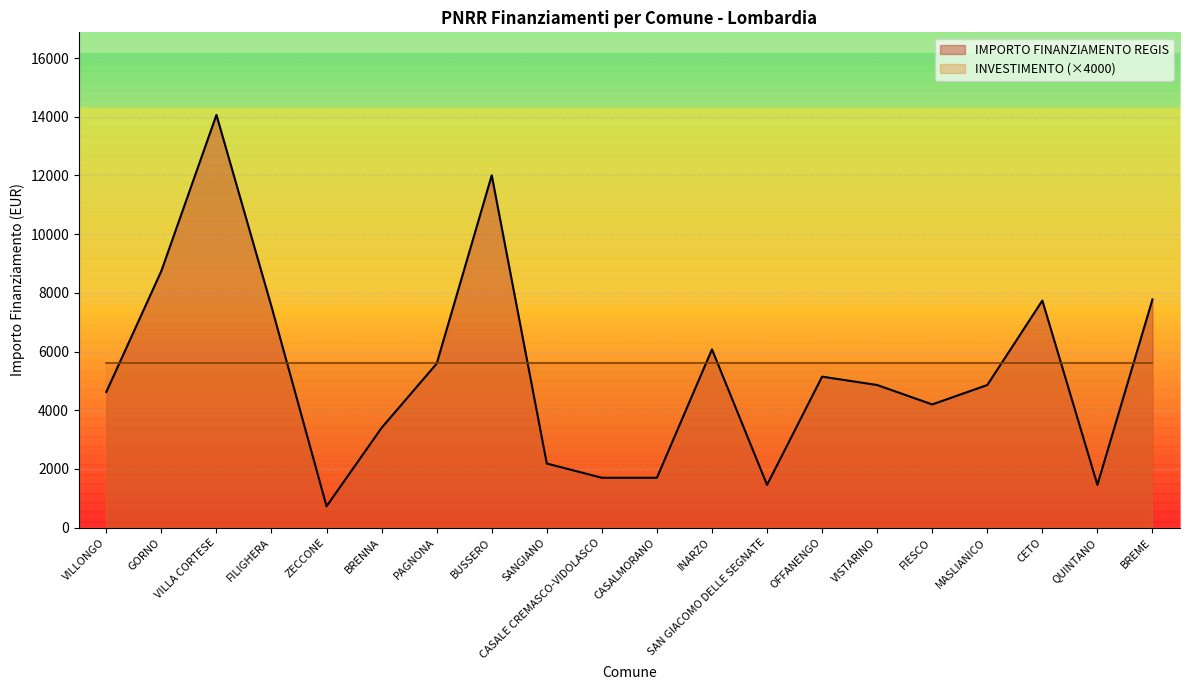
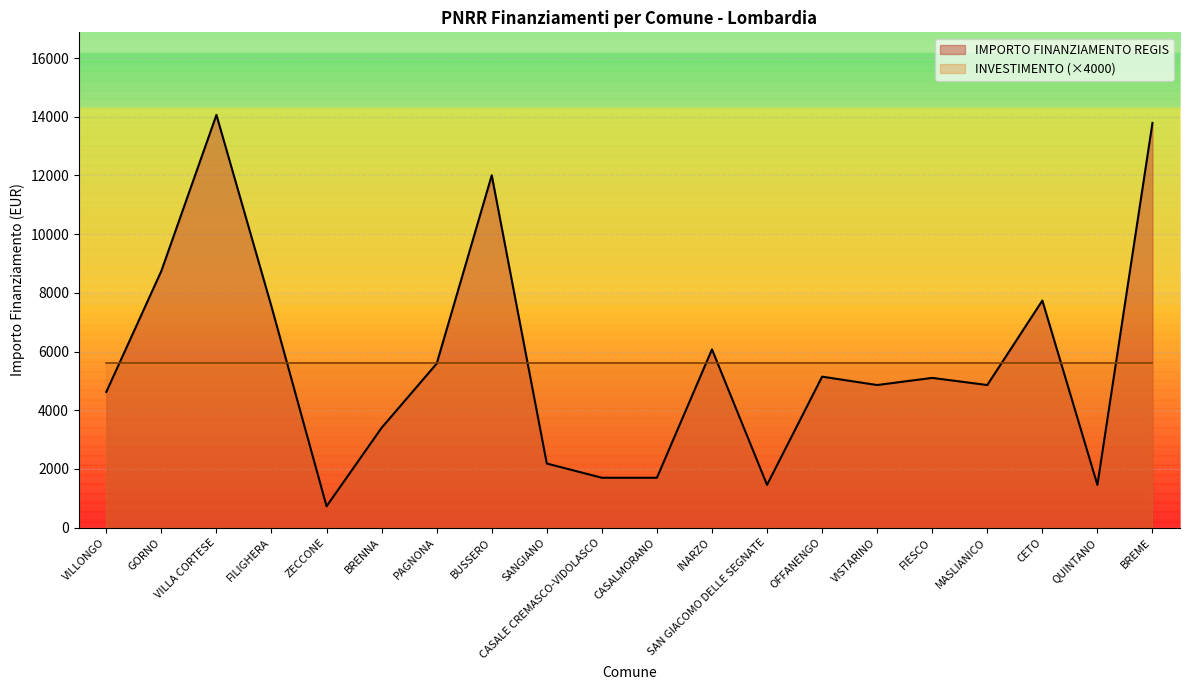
IMPORTO FINANZIAMENTO REGIS, FIESCO: 4200 -> 5100
IMPORTO FINANZIAMENTO REGIS, BREME: 7800 -> 13800
